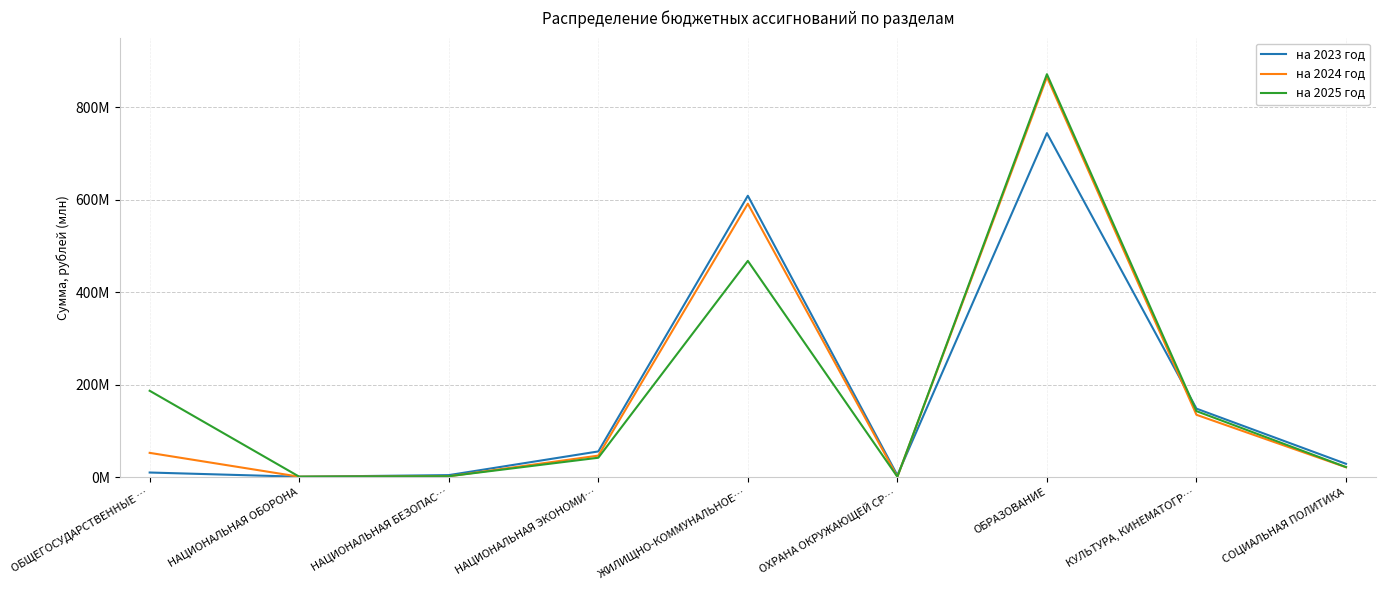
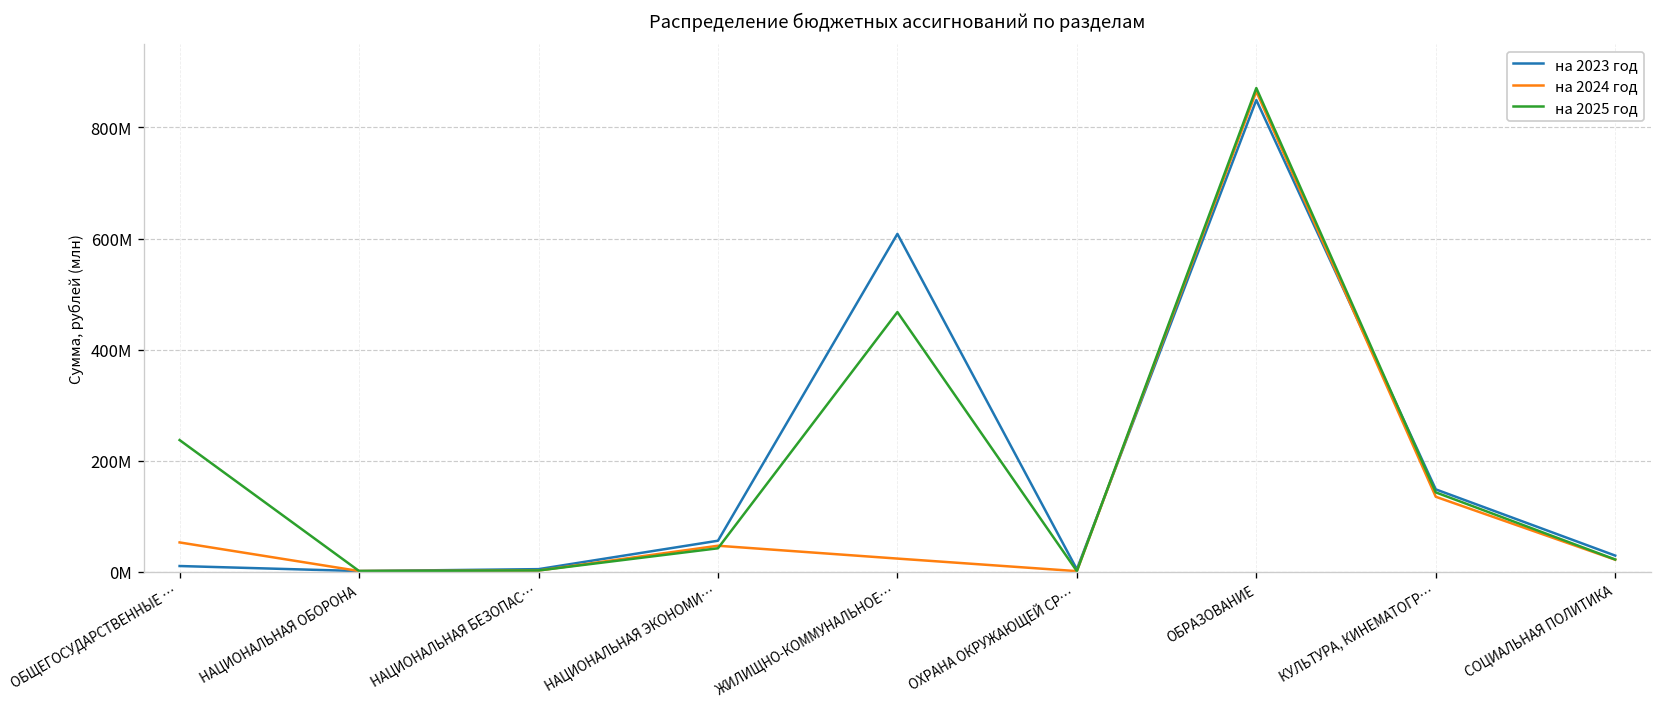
на 2025 год, ОБЩЕГОСУДАРСТВЕННЫЕ …: 190000000 -> 240000000
на 2024 год, ЖИЛИЩНО-КОММУНАЛЬНОЕ…: 590000000 -> 20000000
на 2023 год, ОБРАЗОВАНИЕ: 740000000 -> 850000000
